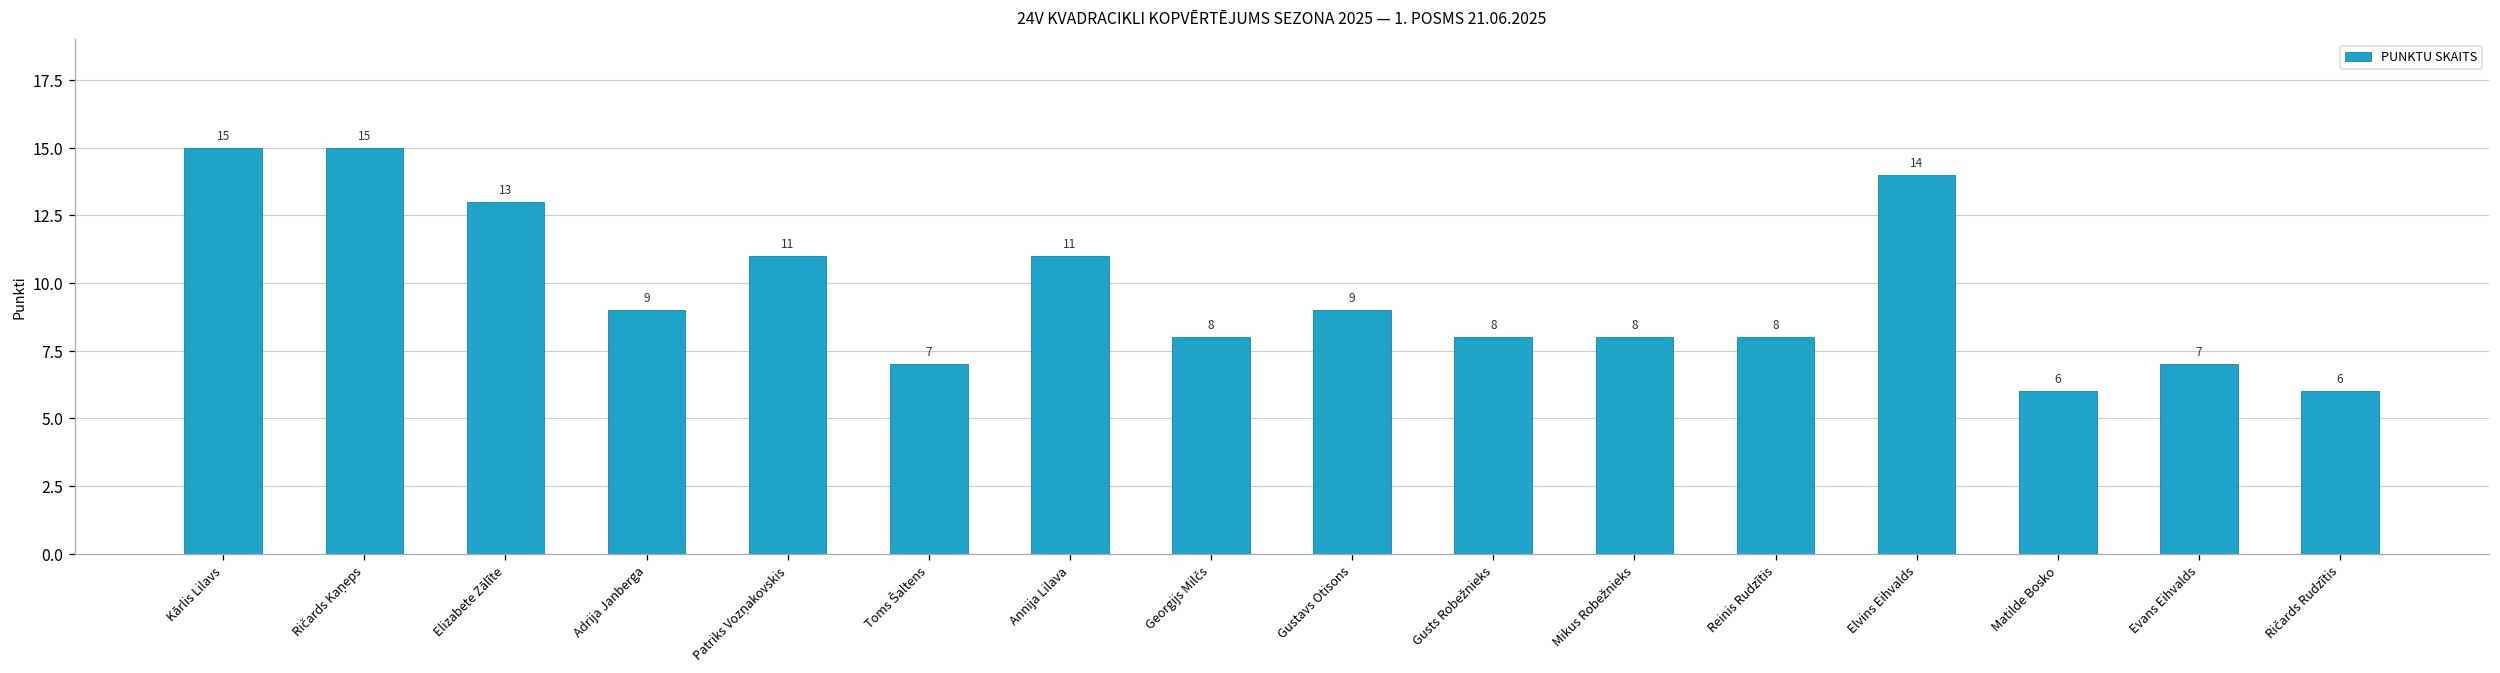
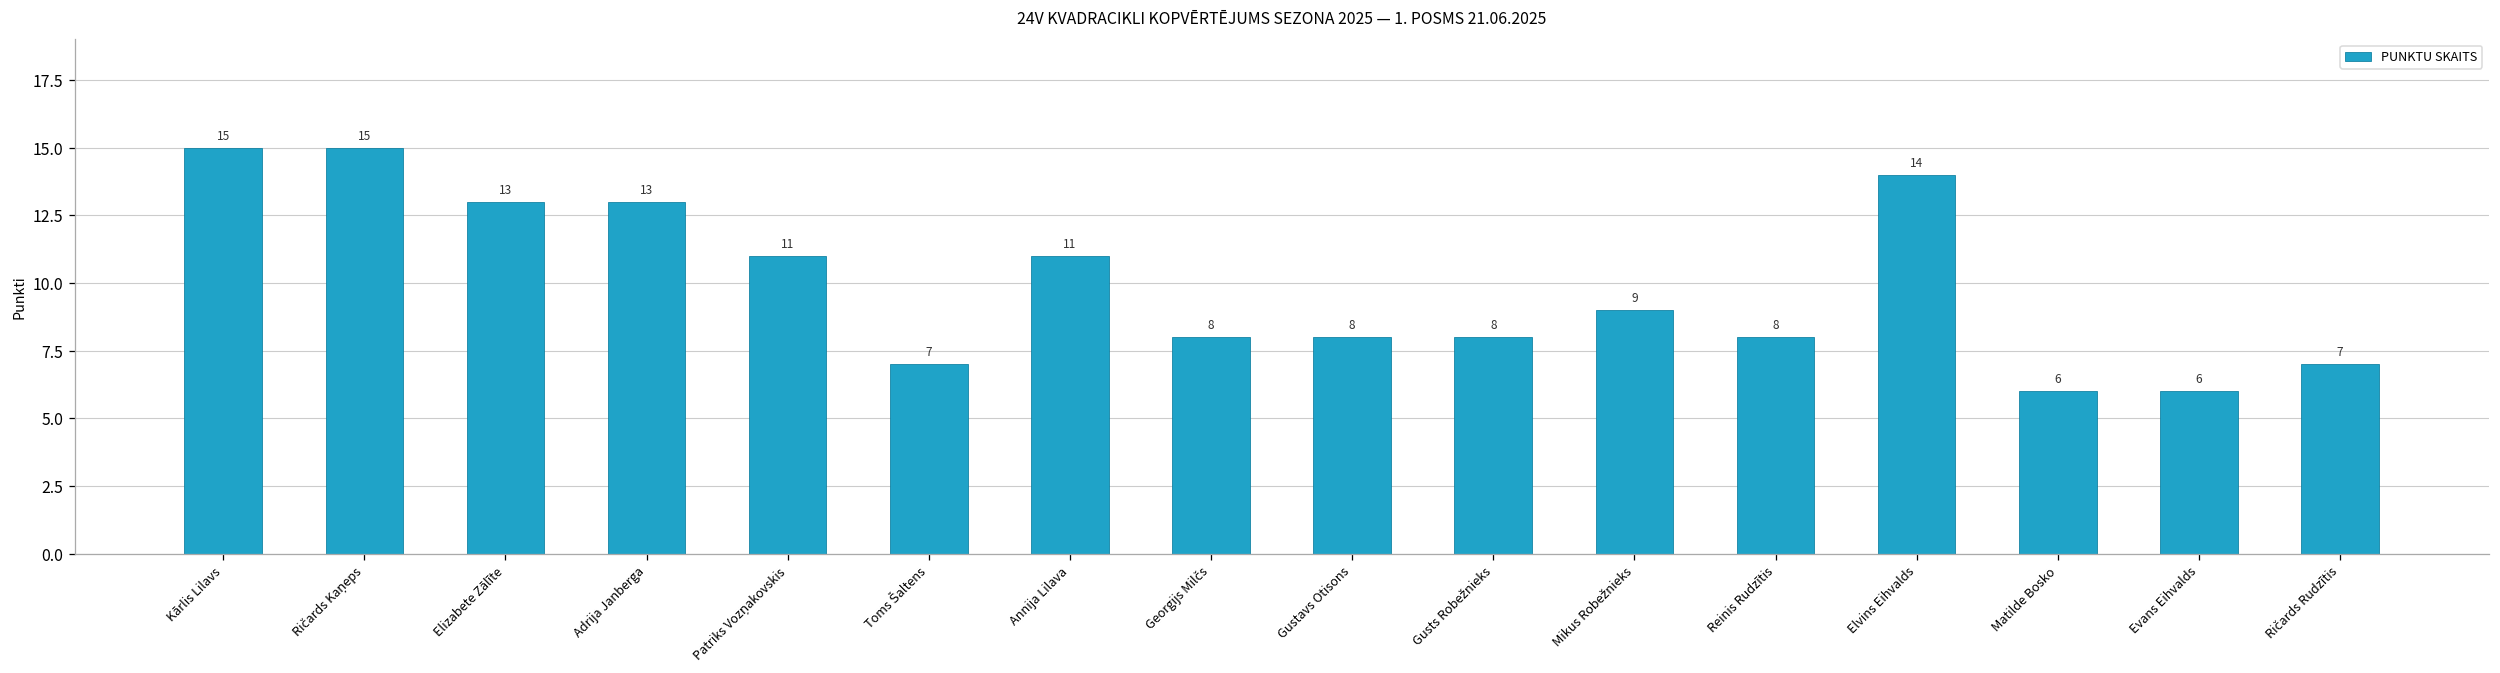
Adrija Janberga: 9 -> 13
Gustavs Otisons: 9 -> 8
Mikus Robežnieks: 8 -> 9
Evans Eihvalds: 7 -> 6
Ričards Rudzītis: 6 -> 7
